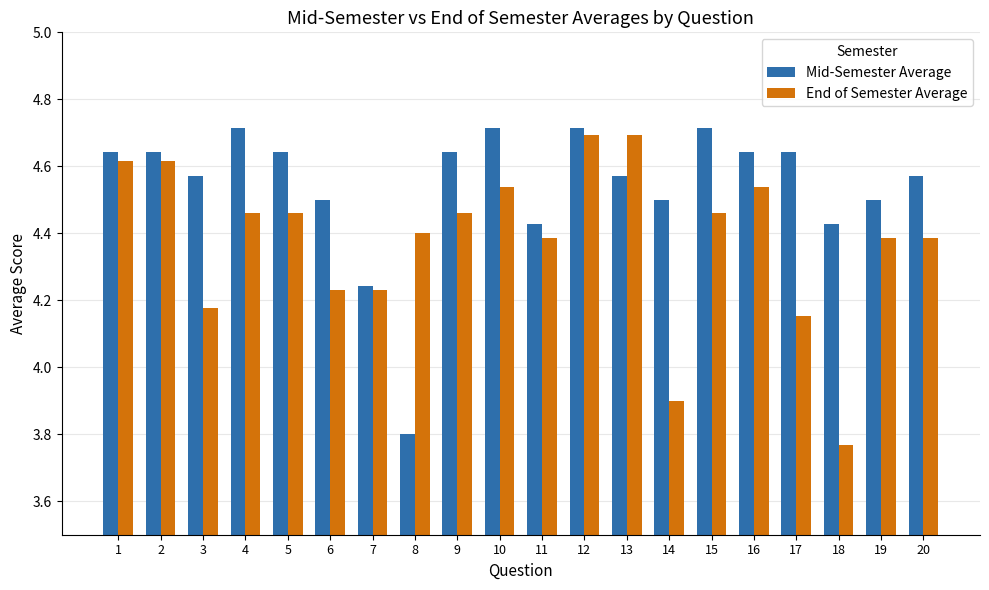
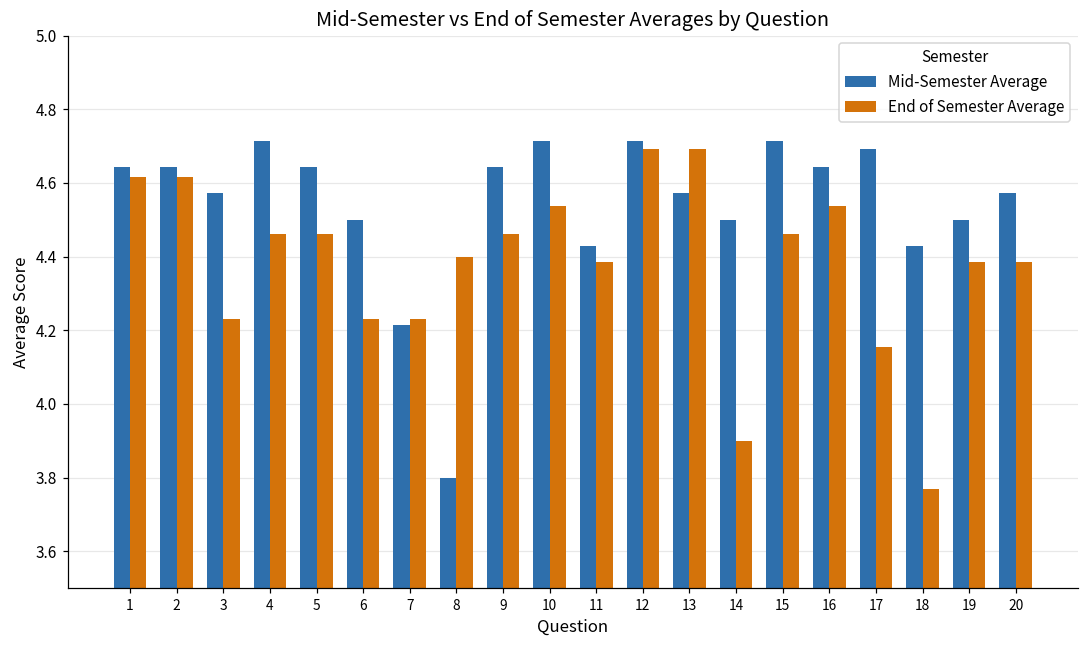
End of Semester Average, 3: 4.18 -> 4.23
Mid-Semester Average, 7: 4.24 -> 4.21
Mid-Semester Average, 17: 4.64 -> 4.69
